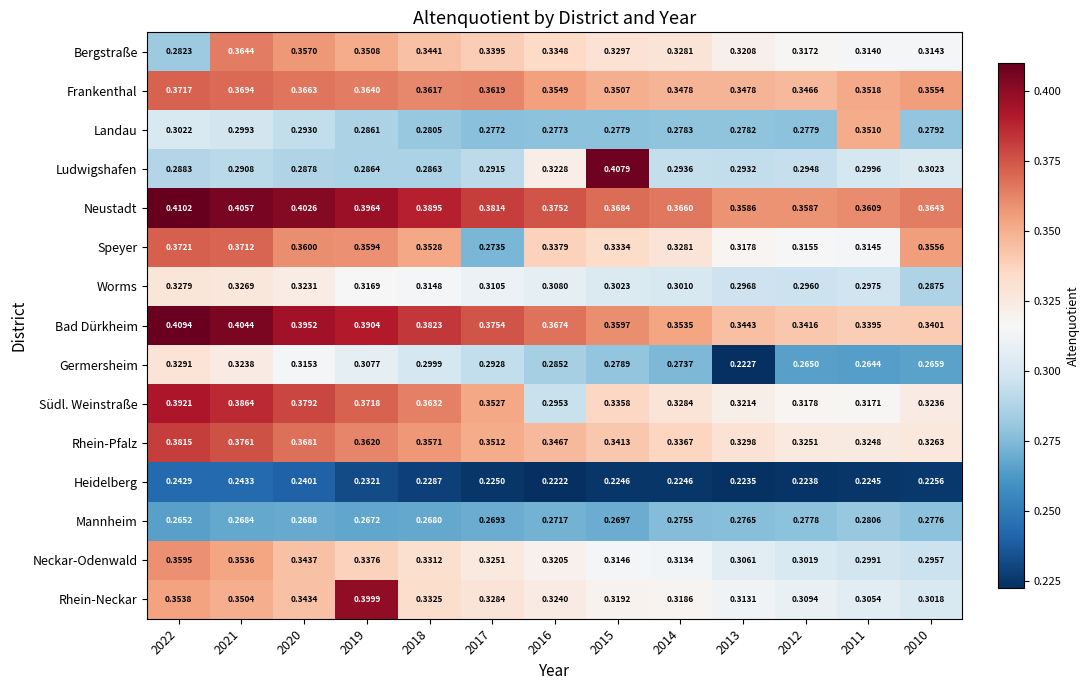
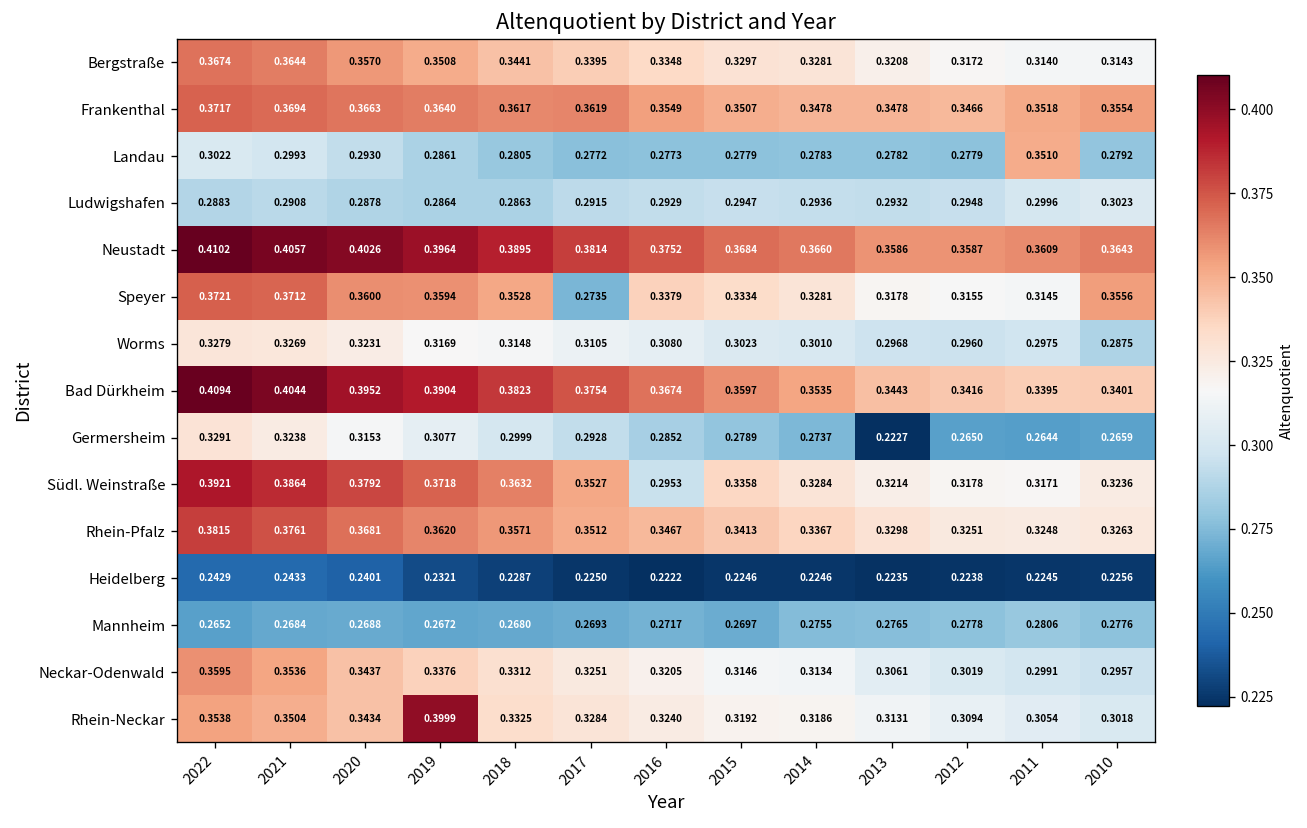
Bergstraße, 2022: 0.2823 -> 0.3674
Ludwigshafen, 2016: 0.3228 -> 0.2929
Ludwigshafen, 2015: 0.4079 -> 0.2947
